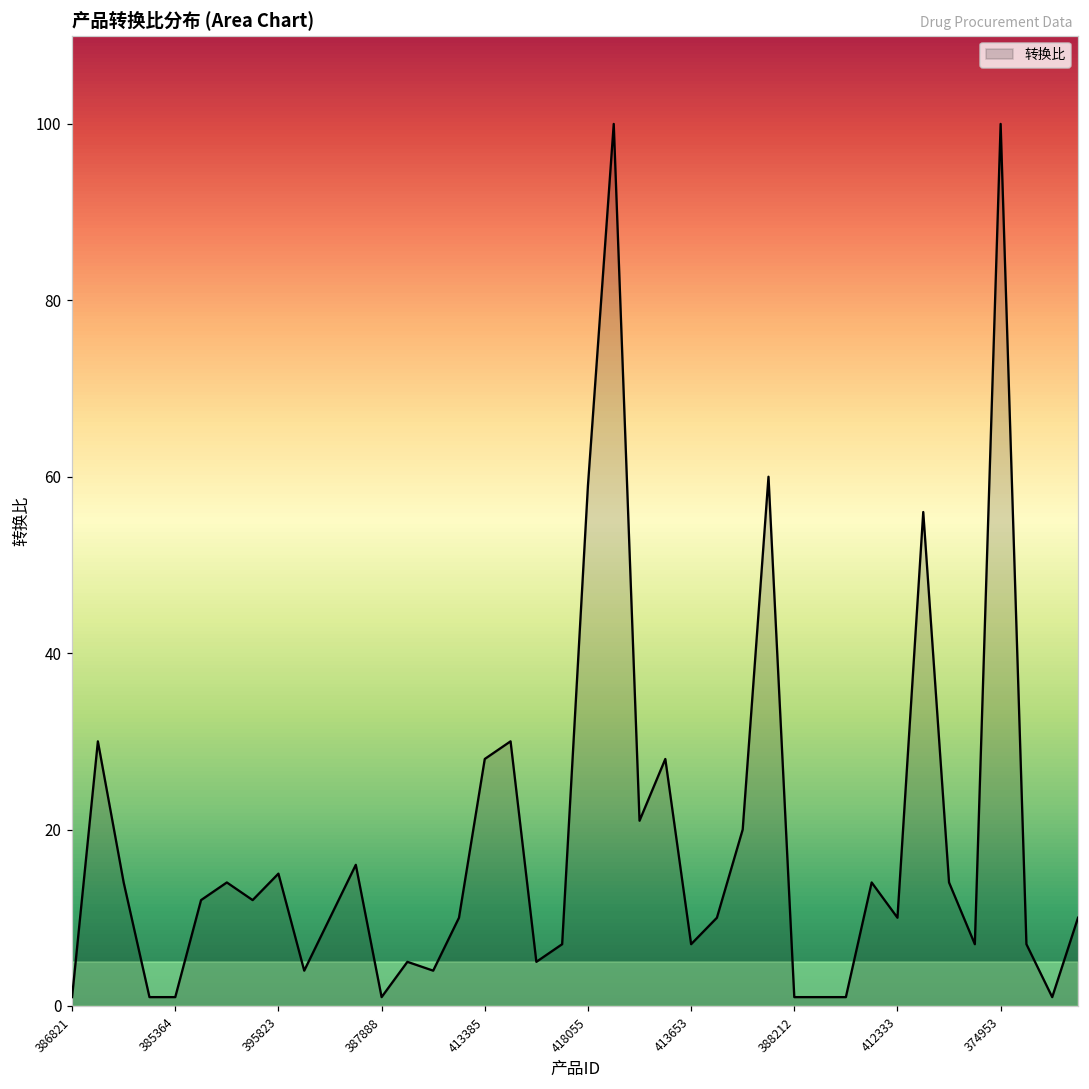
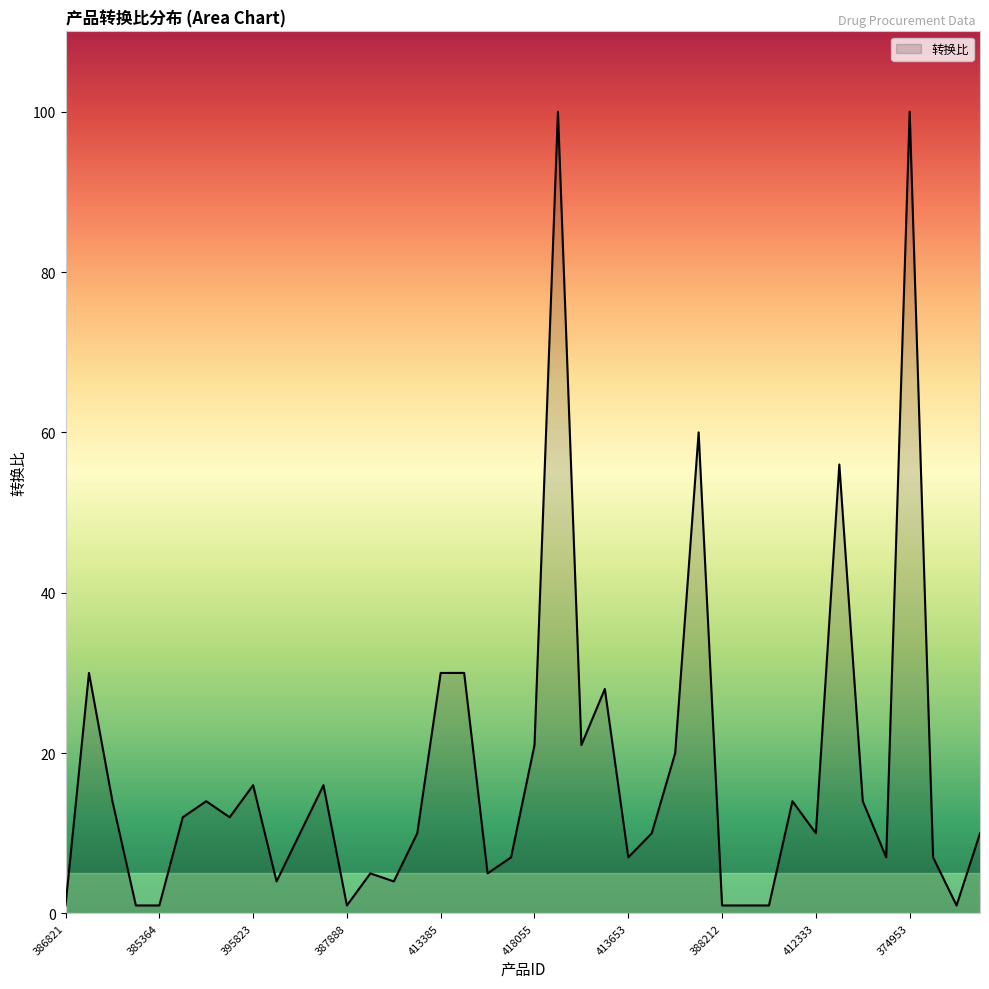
395823: 15 -> 16
413385: 28 -> 30
418055: 59 -> 21
